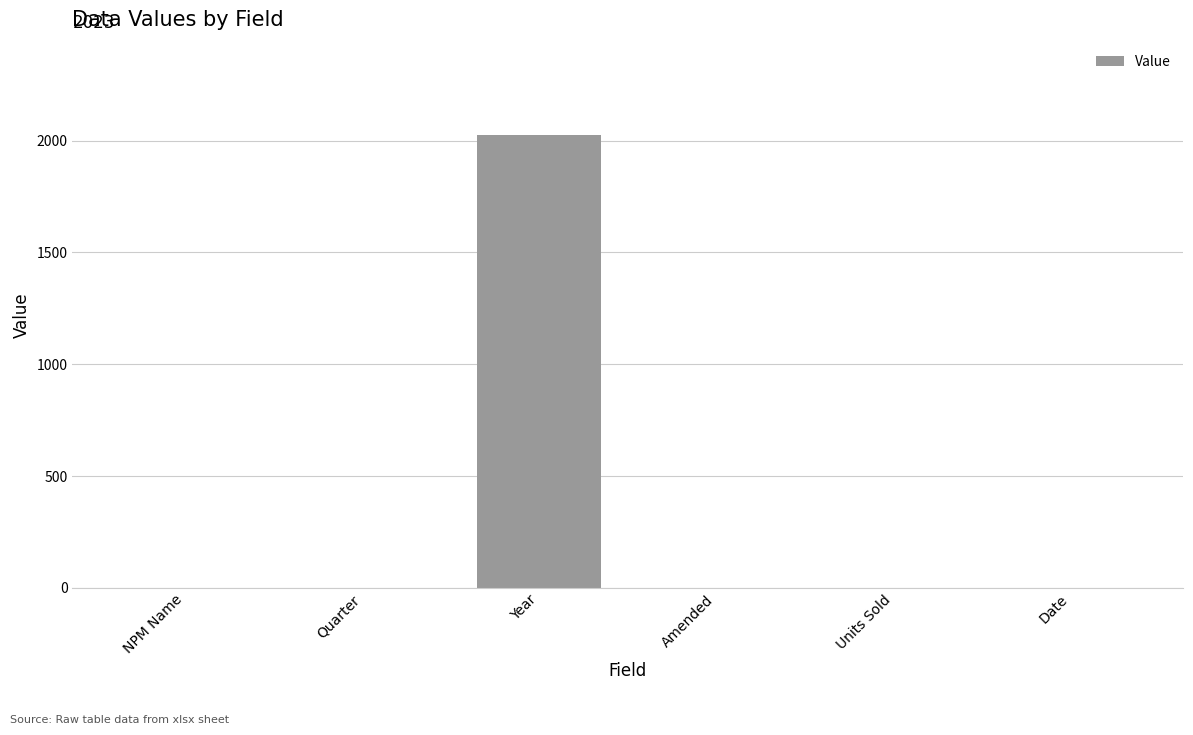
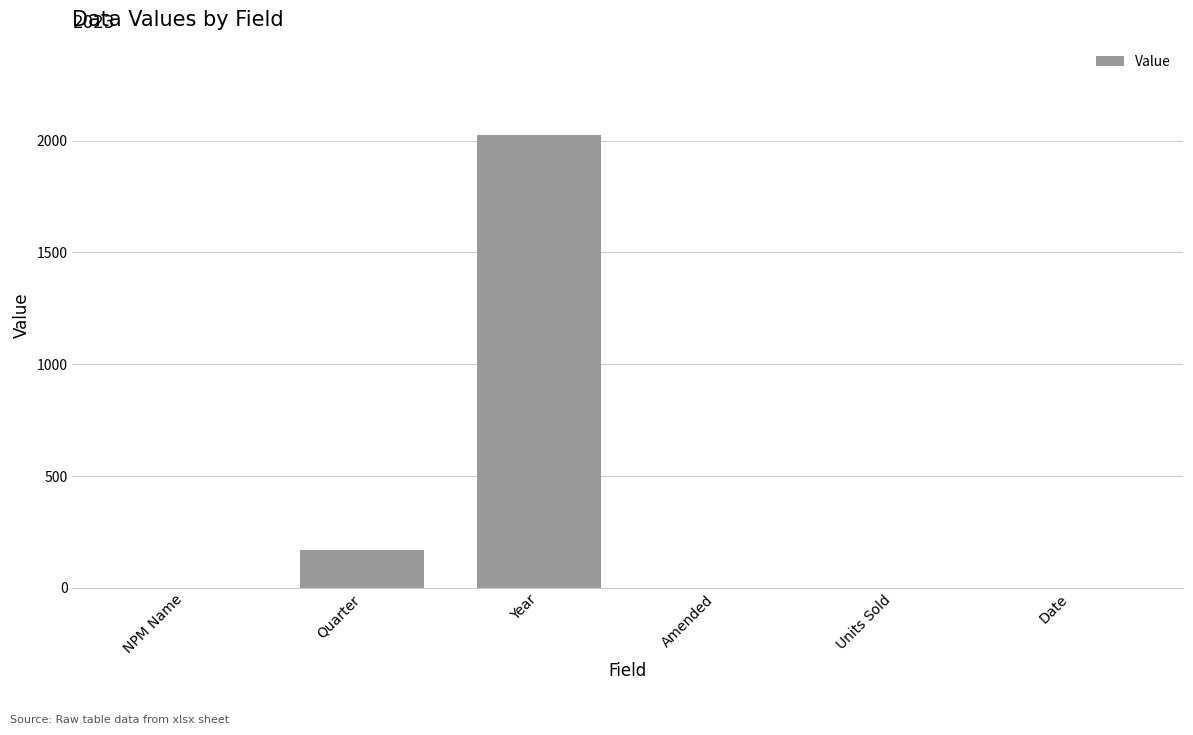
Quarter: 0 -> 170
